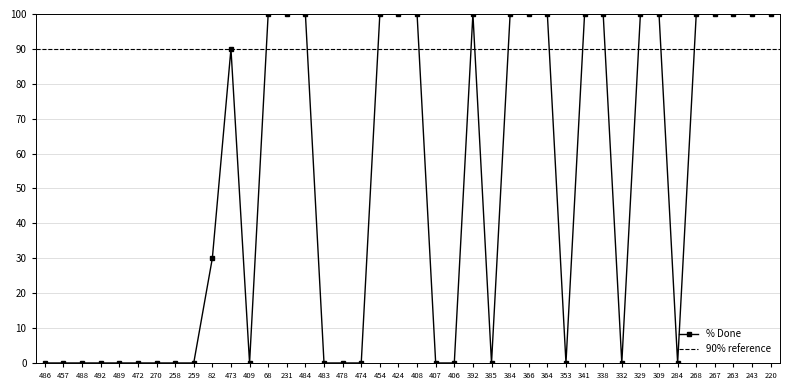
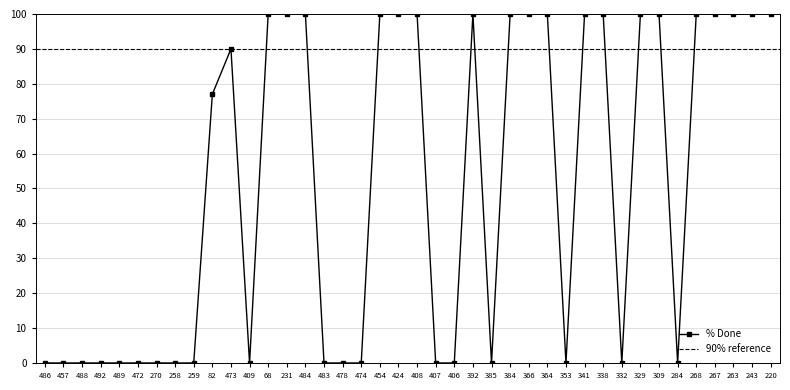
82: 30 -> 77
